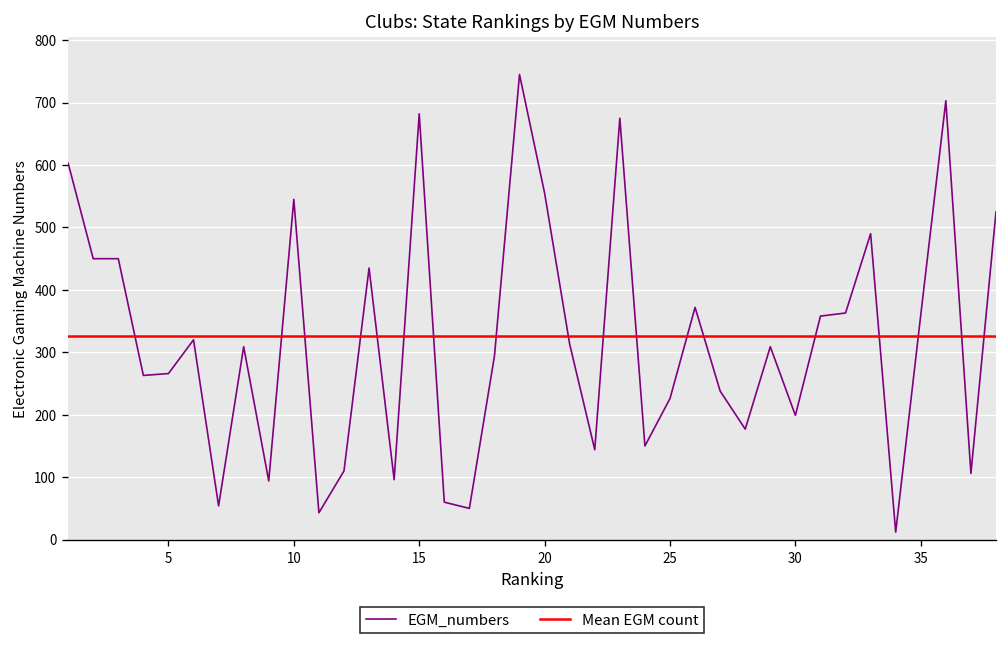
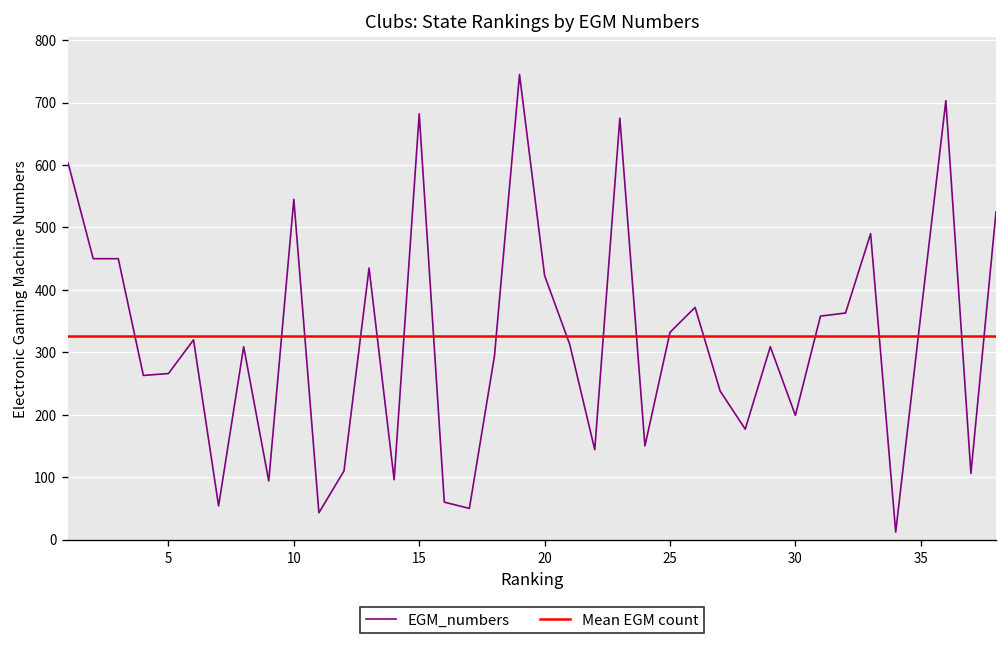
20: 560 -> 420
25: 230 -> 330
